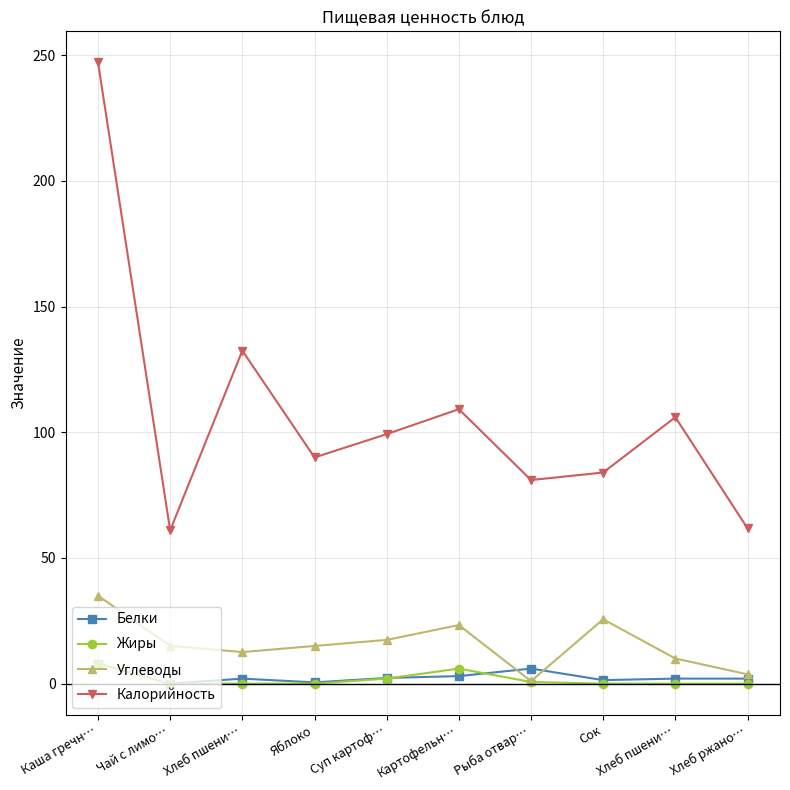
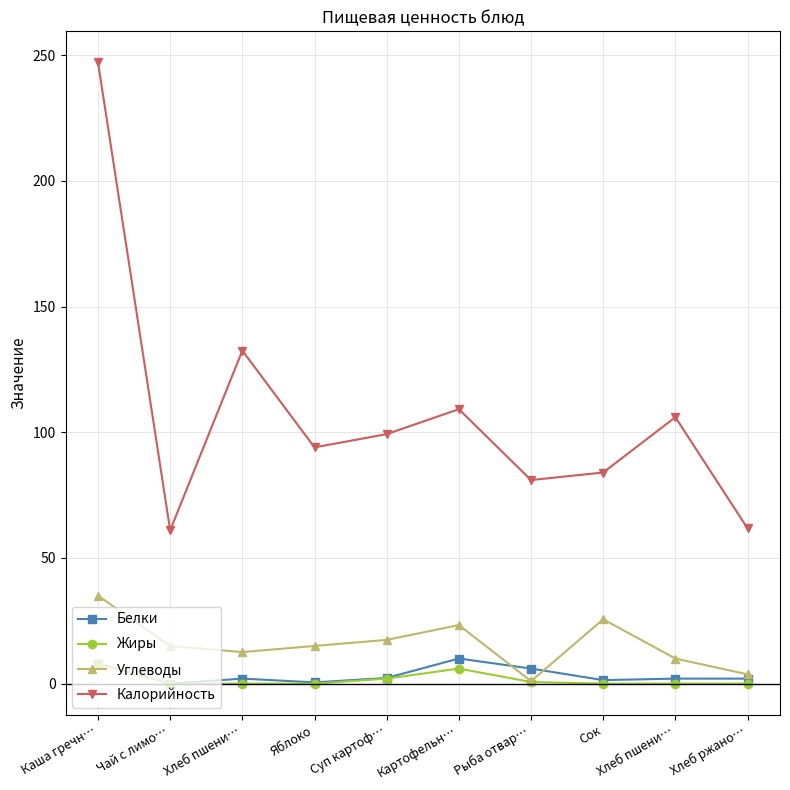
Калорийность, Яблоко: 90 -> 94
Белки, Картофельн…: 3 -> 10
